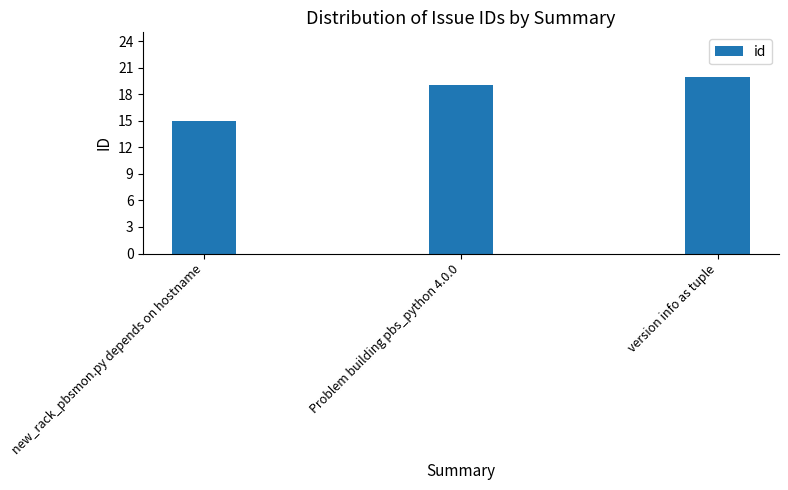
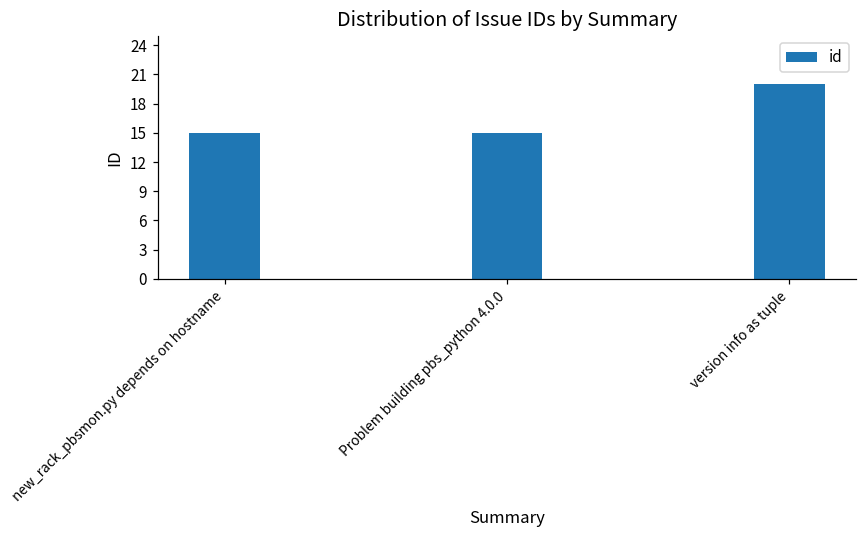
Problem building pbs_python 4.0.0: 19 -> 15
